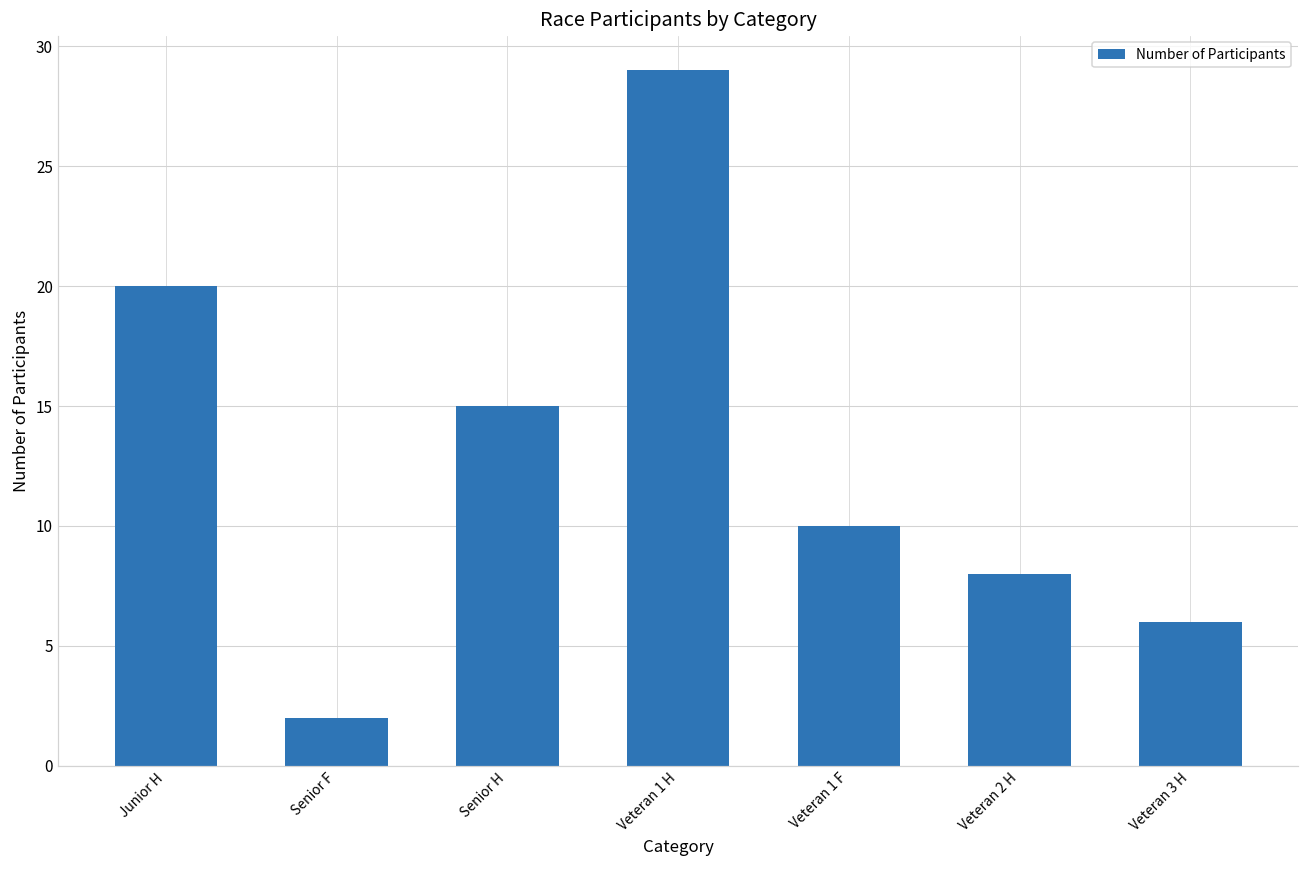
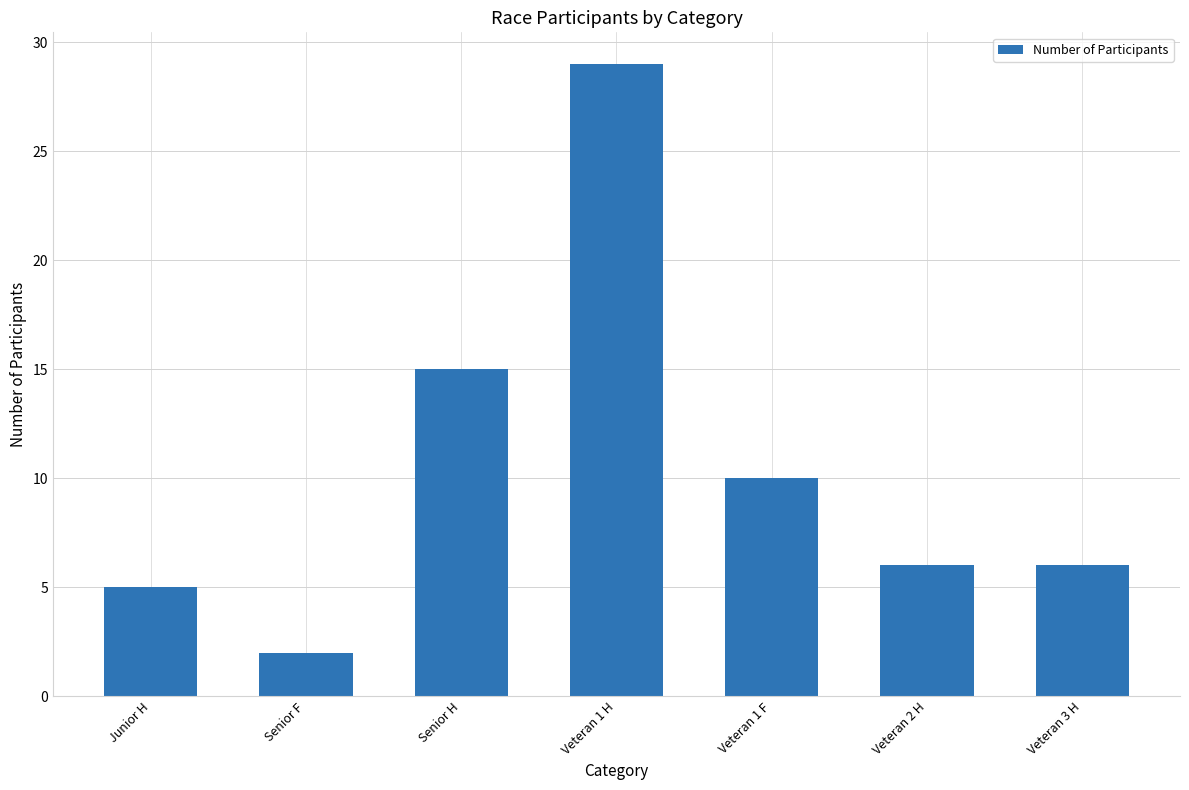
Junior H: 20 -> 5
Veteran 2 H: 8 -> 6
